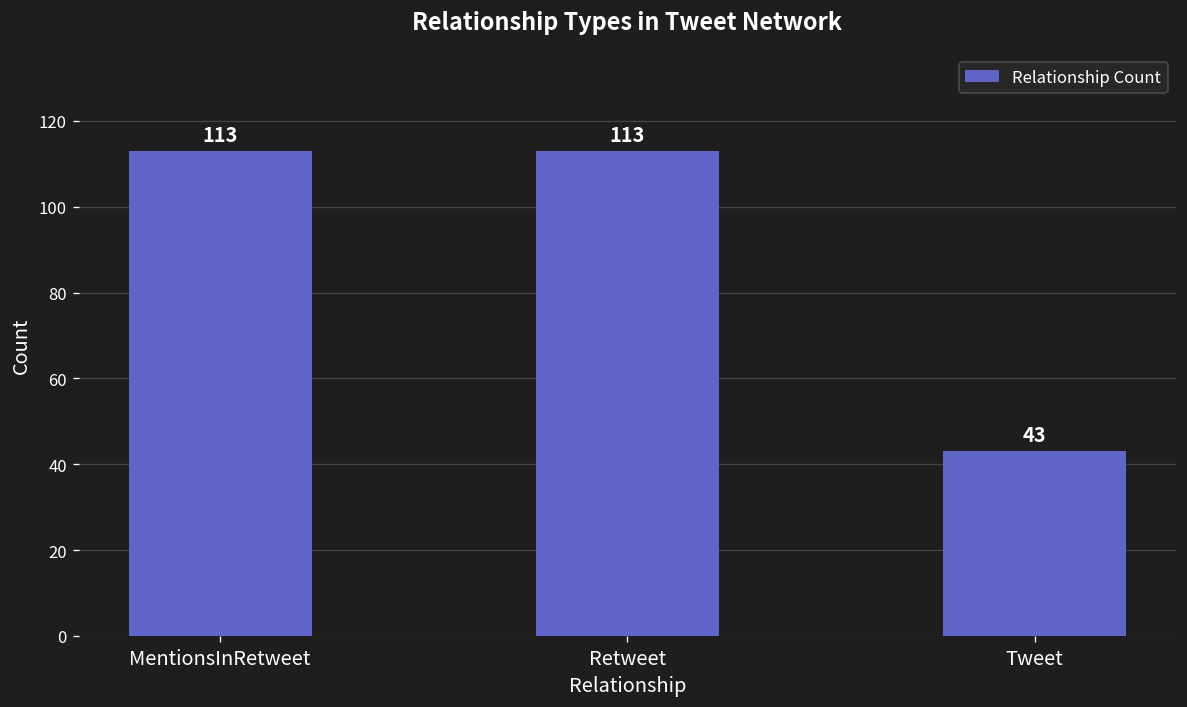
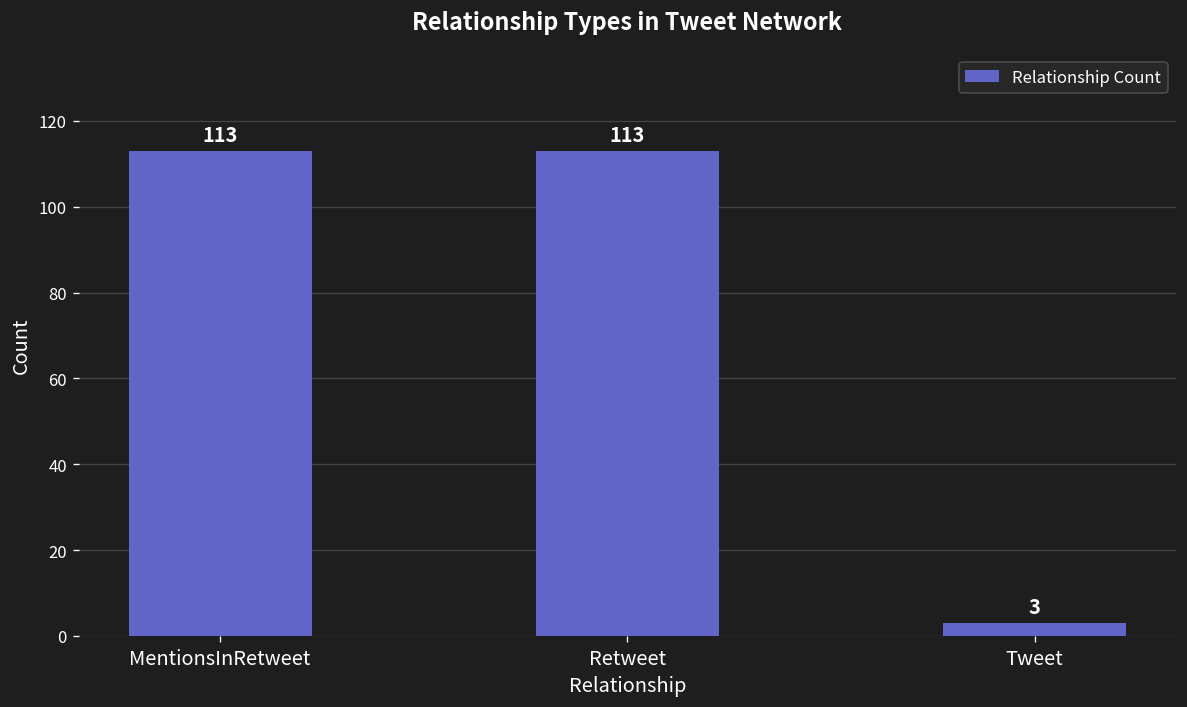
Tweet: 43 -> 3
